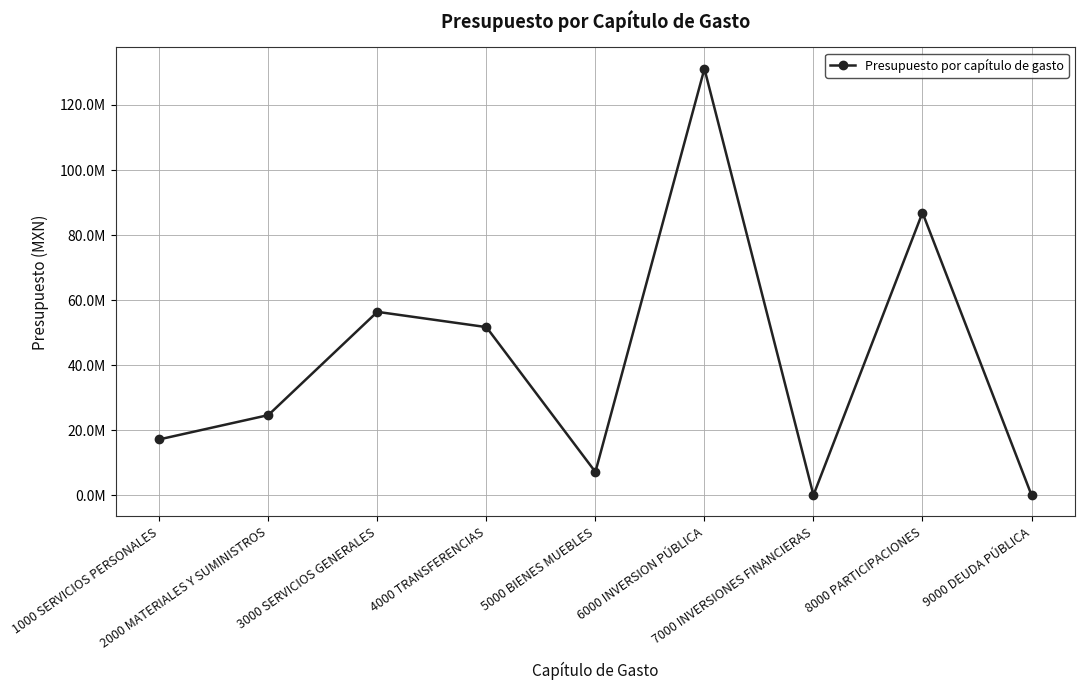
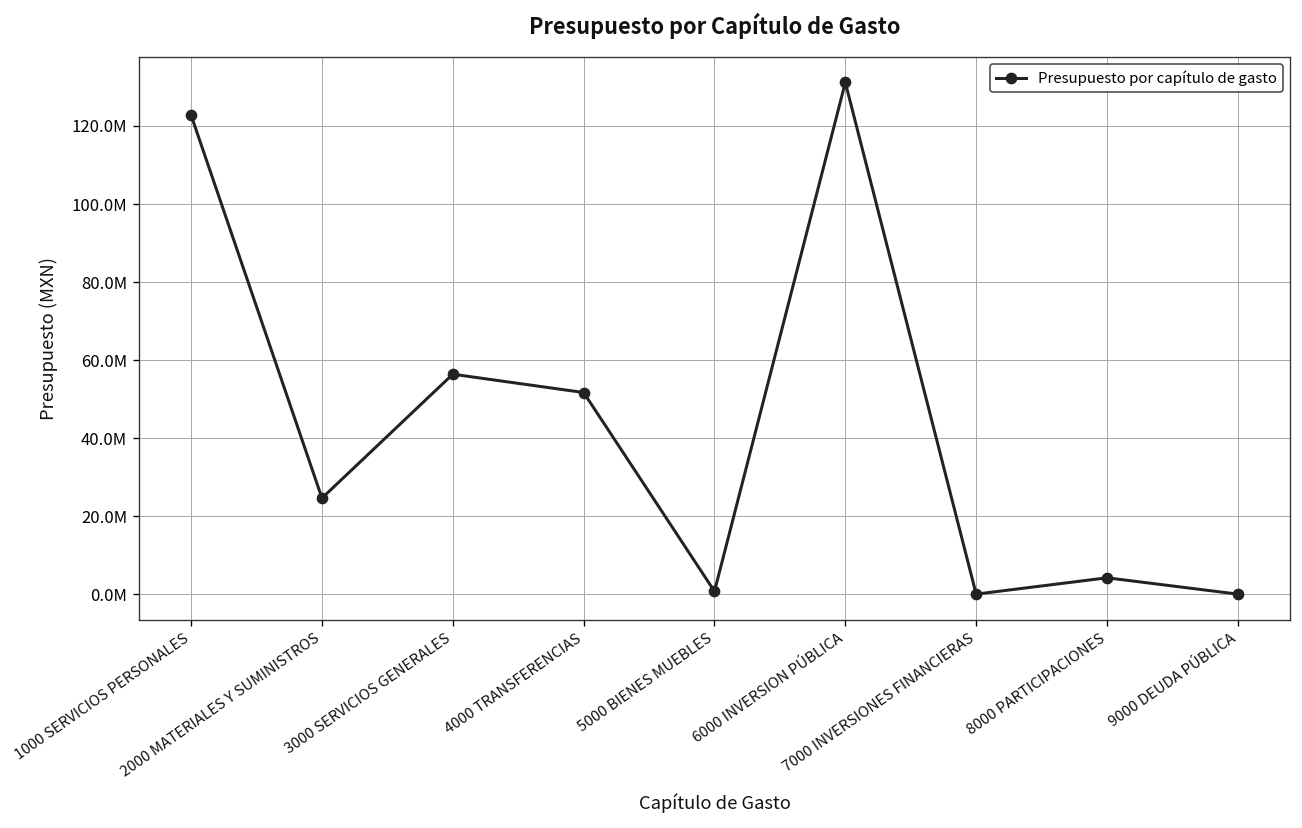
1000 SERVICIOS PERSONALES: 17000000 -> 123000000
5000 BIENES MUEBLES: 7000000 -> 1000000
8000 PARTICIPACIONES: 87000000 -> 4000000
